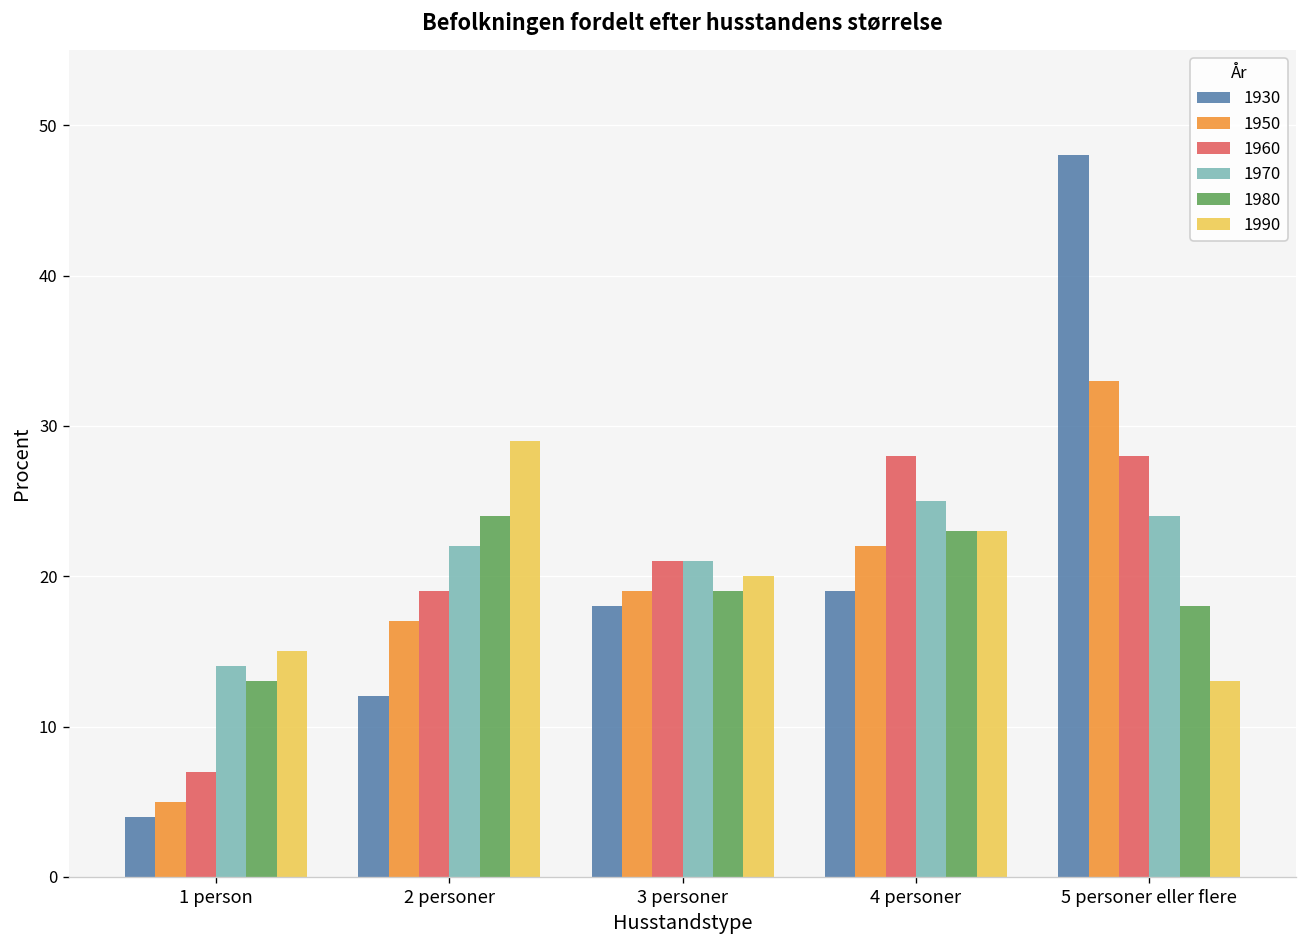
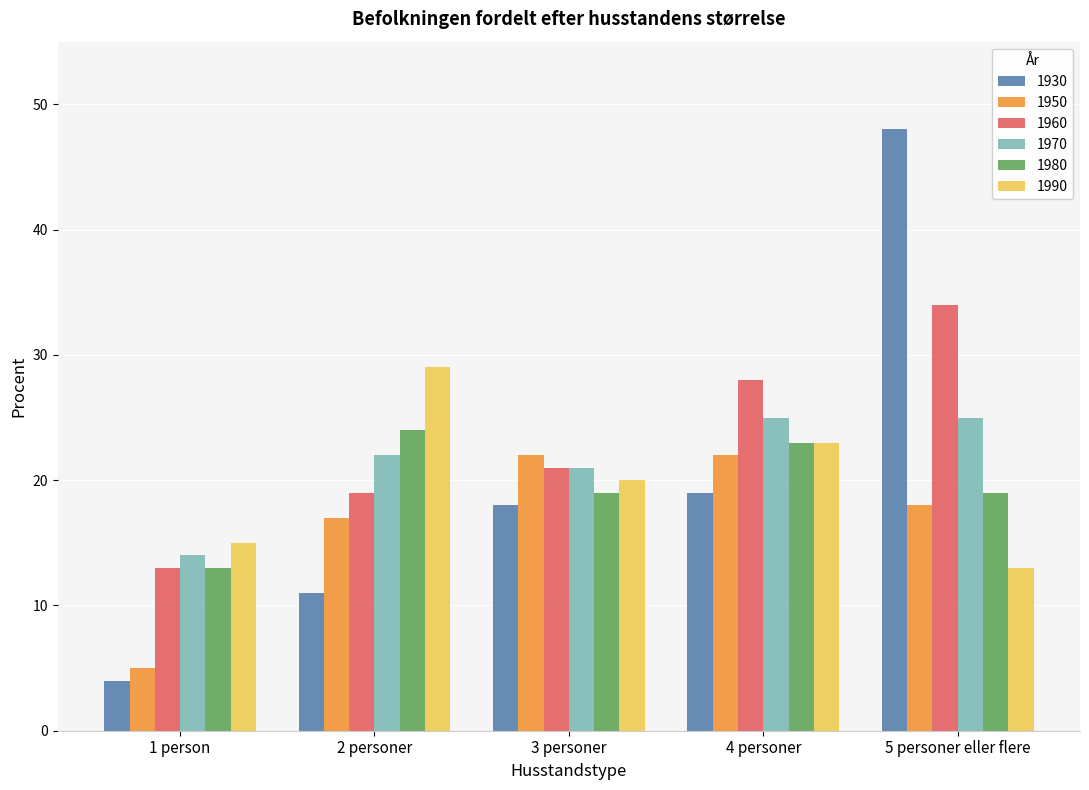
1960, 1 person: 7 -> 13
1930, 2 personer: 12 -> 11
1950, 3 personer: 19 -> 22
1950, 5 personer eller flere: 33 -> 18
1960, 5 personer eller flere: 28 -> 34
1970, 5 personer eller flere: 24 -> 25
1980, 5 personer eller flere: 18 -> 19
